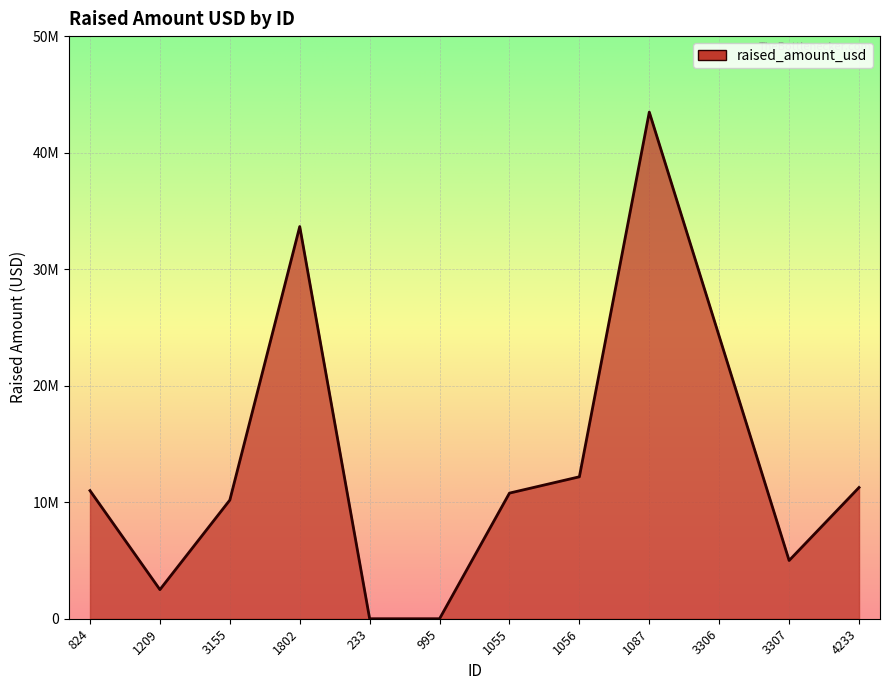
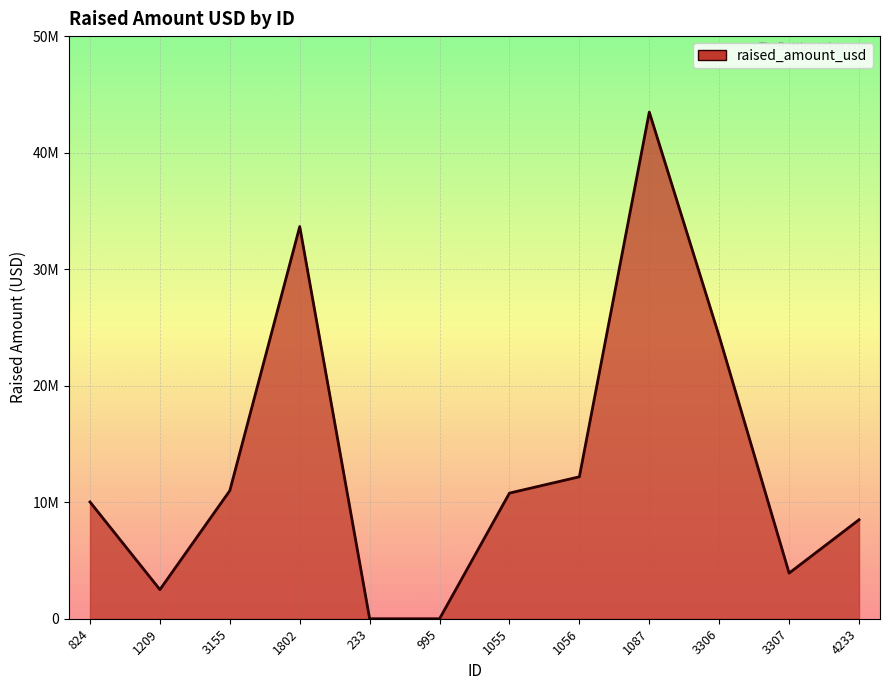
824: 11000000 -> 10000000
3155: 10200000 -> 11000000
3307: 5000000 -> 3900000
4233: 11300000 -> 8500000
